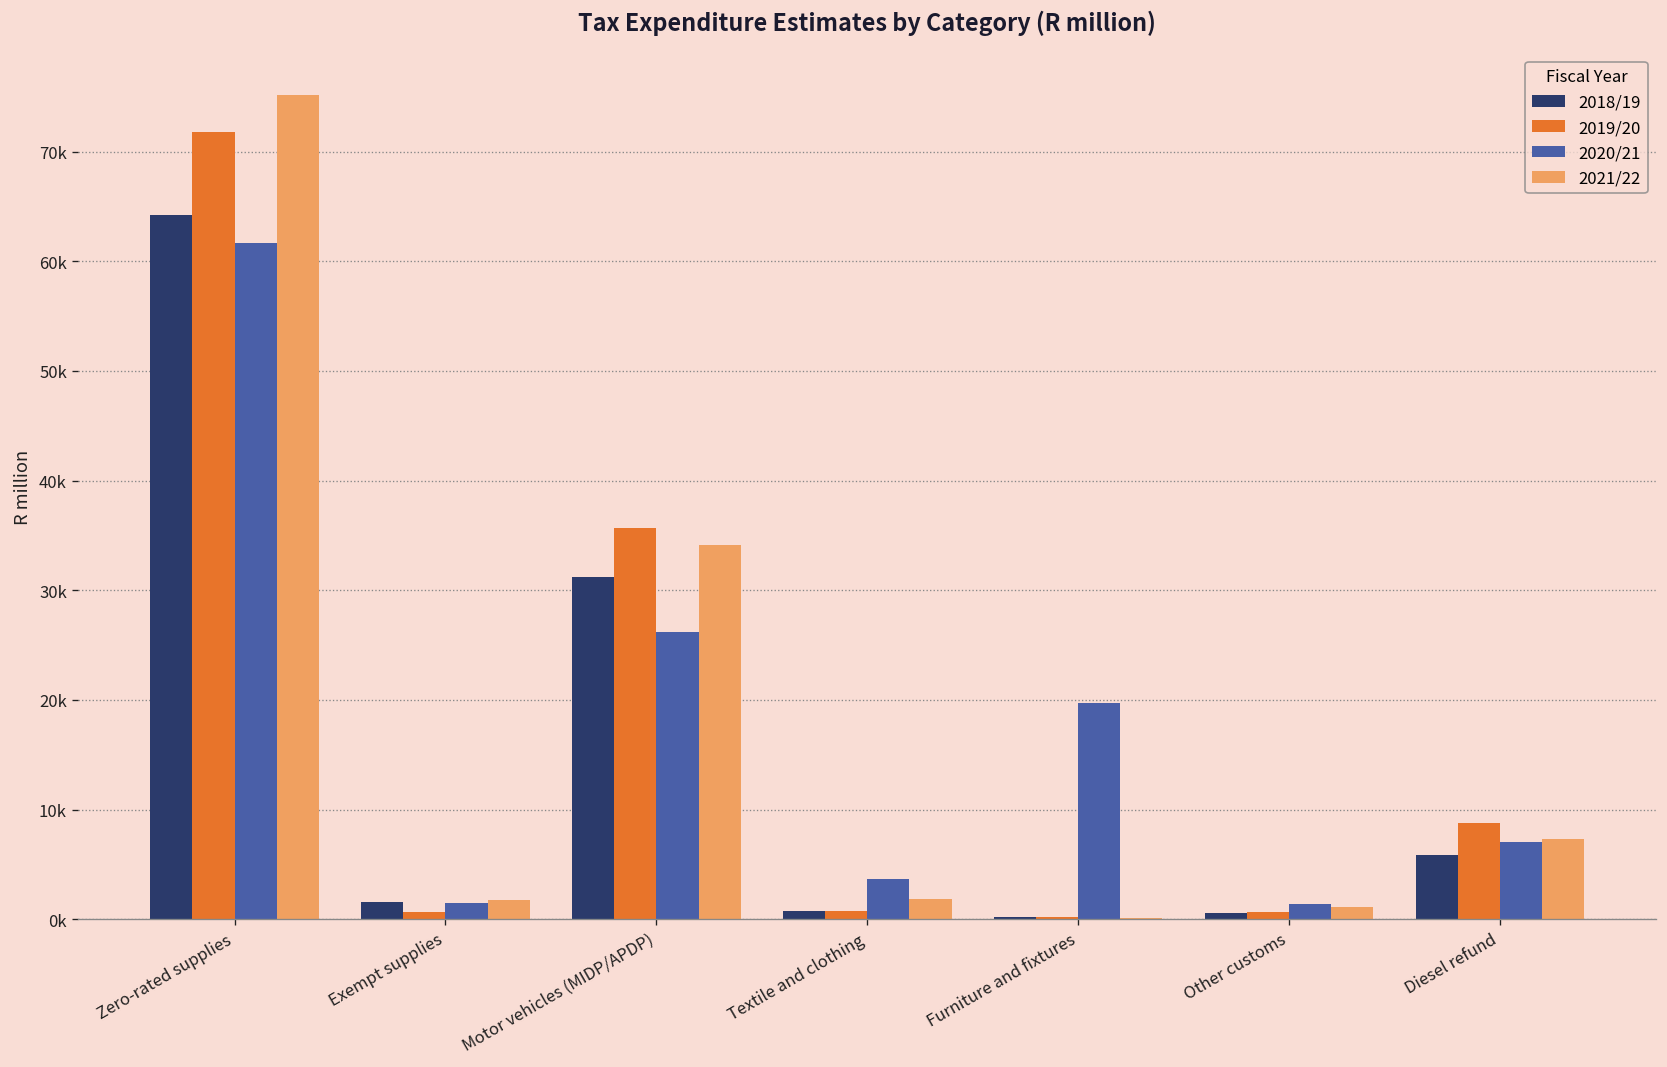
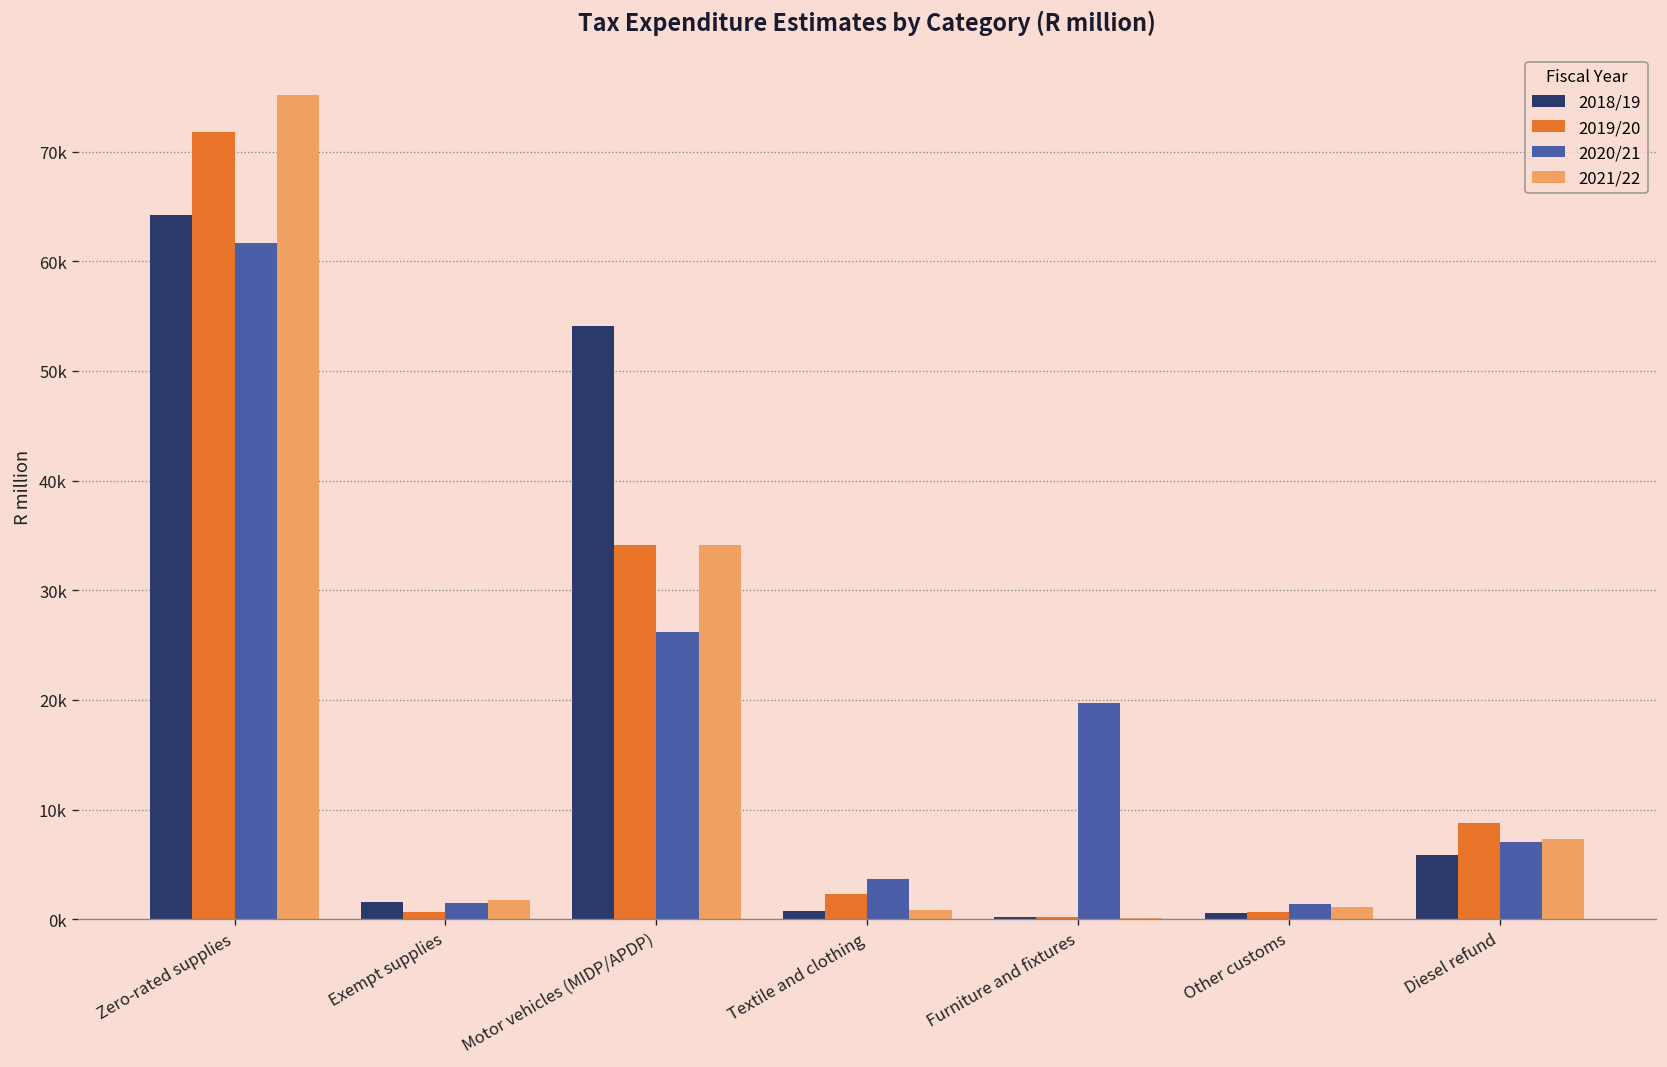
2018/19, Motor vehicles (MIDP/APDP): 31000 -> 54000
2019/20, Motor vehicles (MIDP/APDP): 36000 -> 34000
2019/20, Textile and clothing: 1000 -> 2000
2021/22, Textile and clothing: 2000 -> 1000
